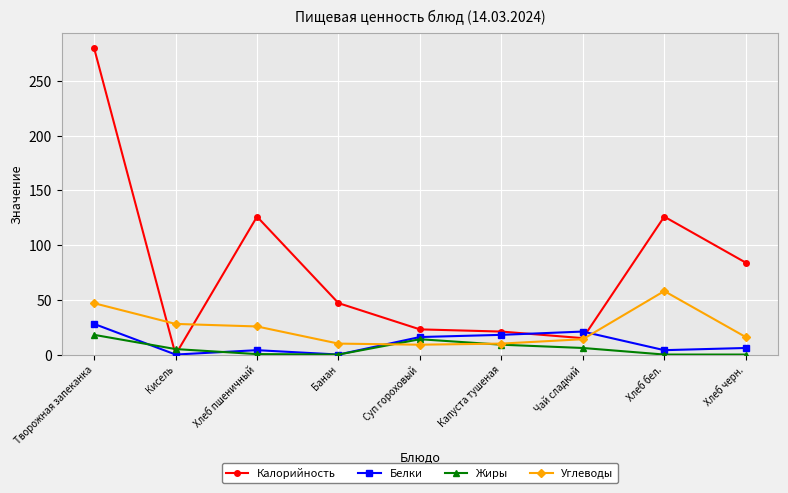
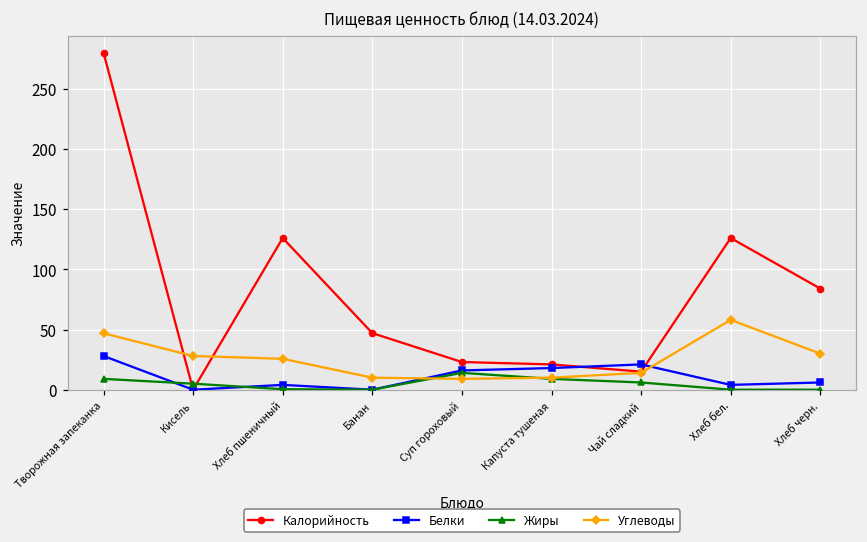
Жиры, Творожная запеканка: 18 -> 9
Углеводы, Хлеб черн.: 16 -> 30
